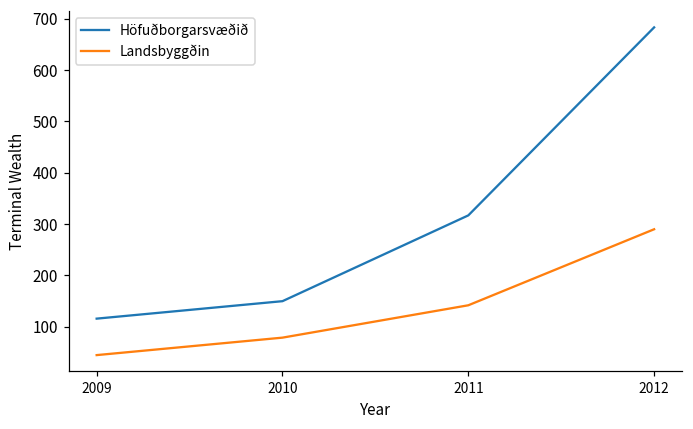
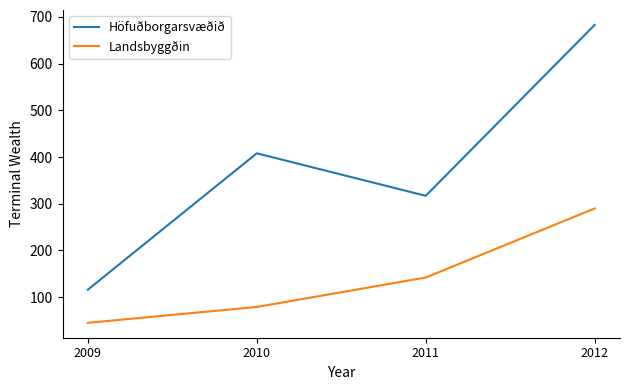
Höfuðborgarsvæðið, 2010: 150 -> 410
